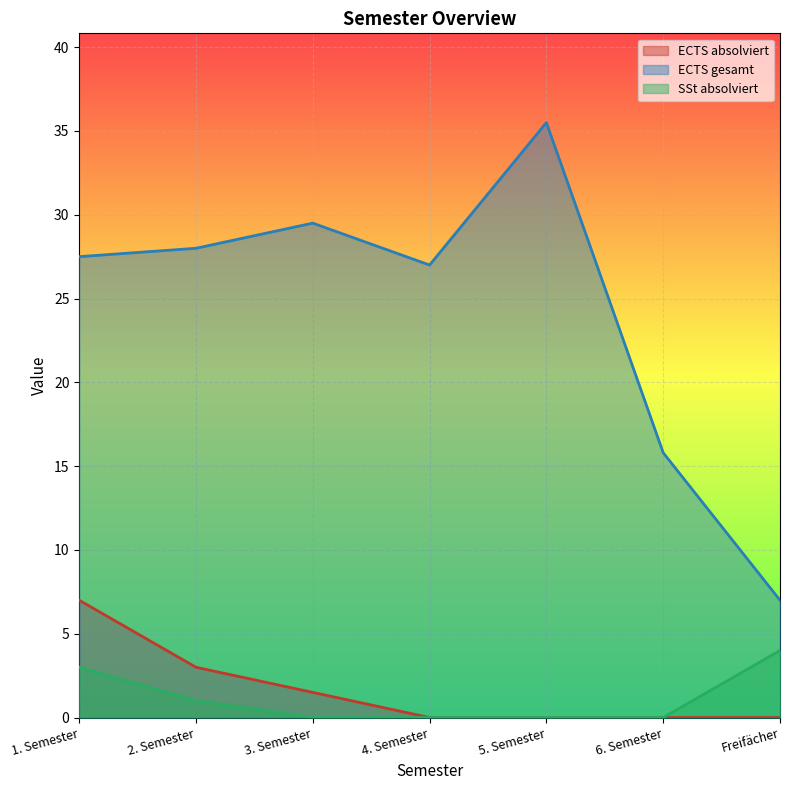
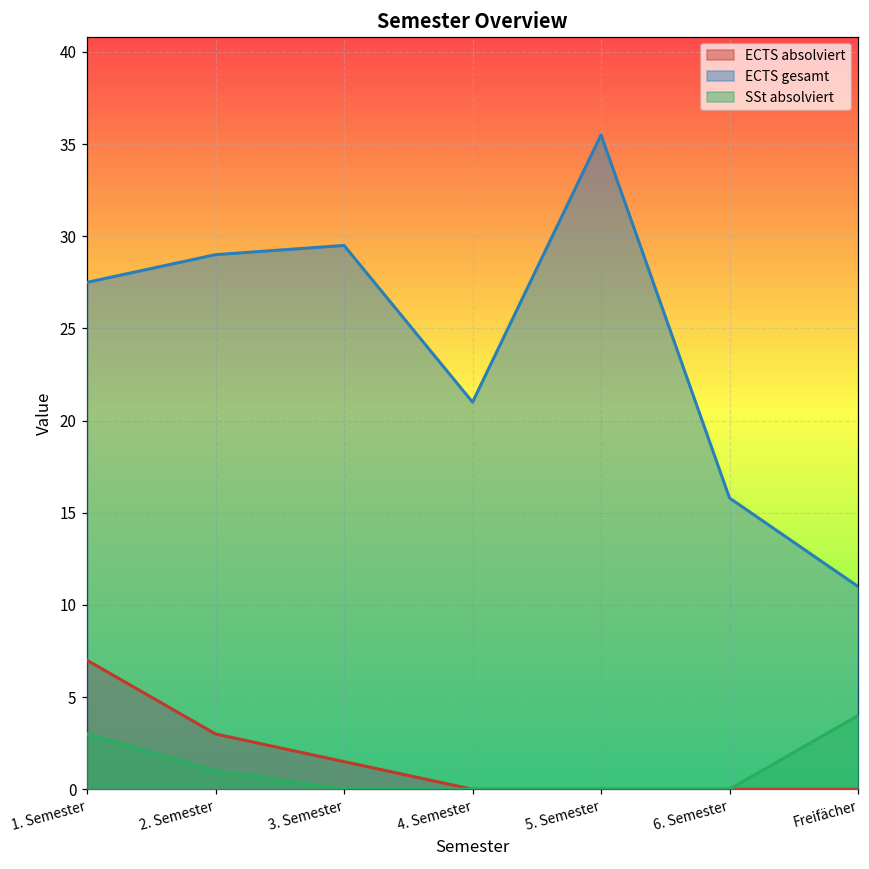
ECTS gesamt, 2. Semester: 28 -> 29
ECTS gesamt, 4. Semester: 27 -> 21
ECTS gesamt, Freifächer: 7 -> 11
